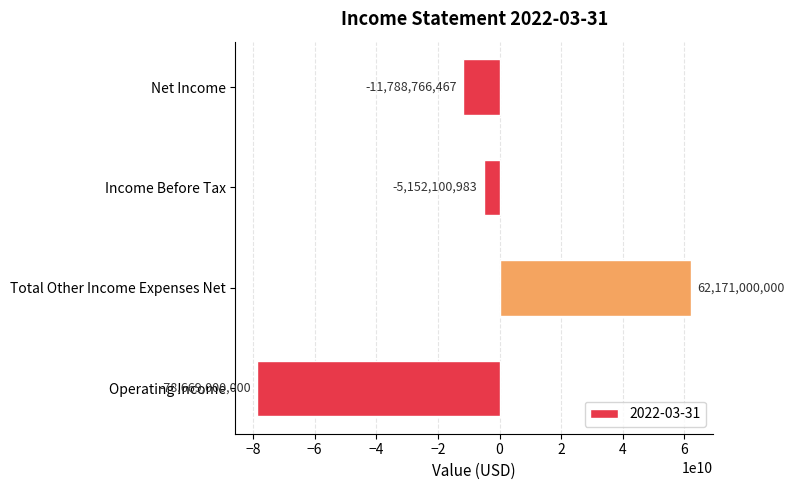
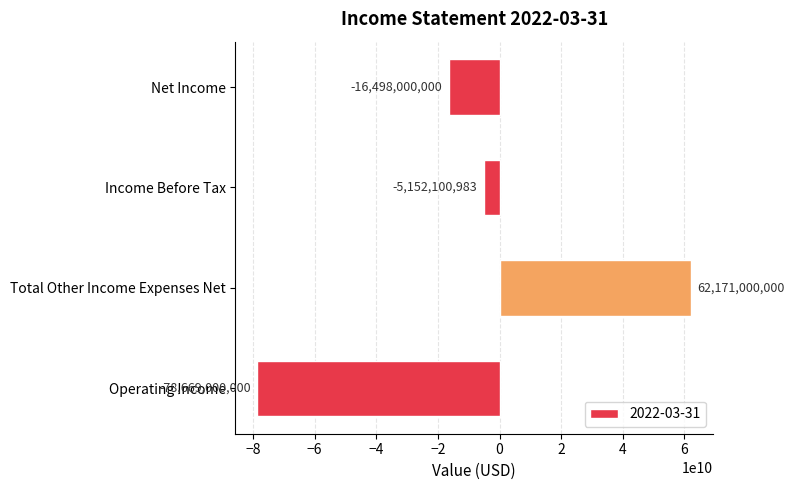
Net Income: -11,788,766,467 -> -16,498,000,000
